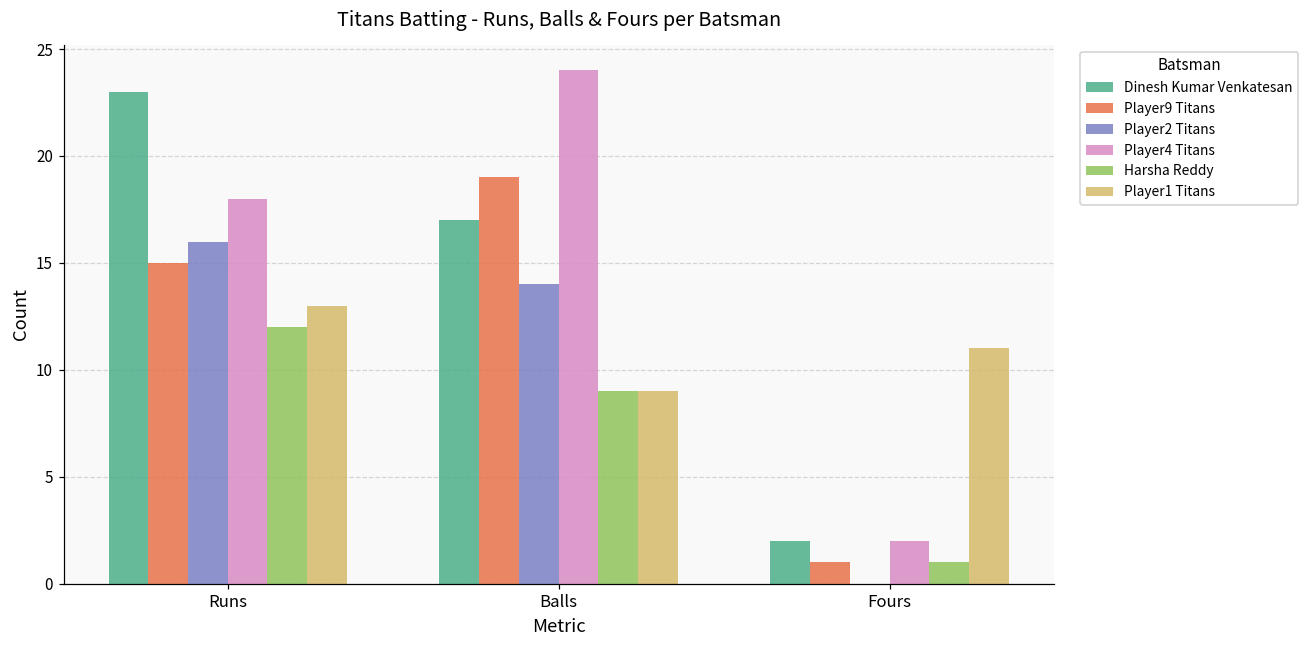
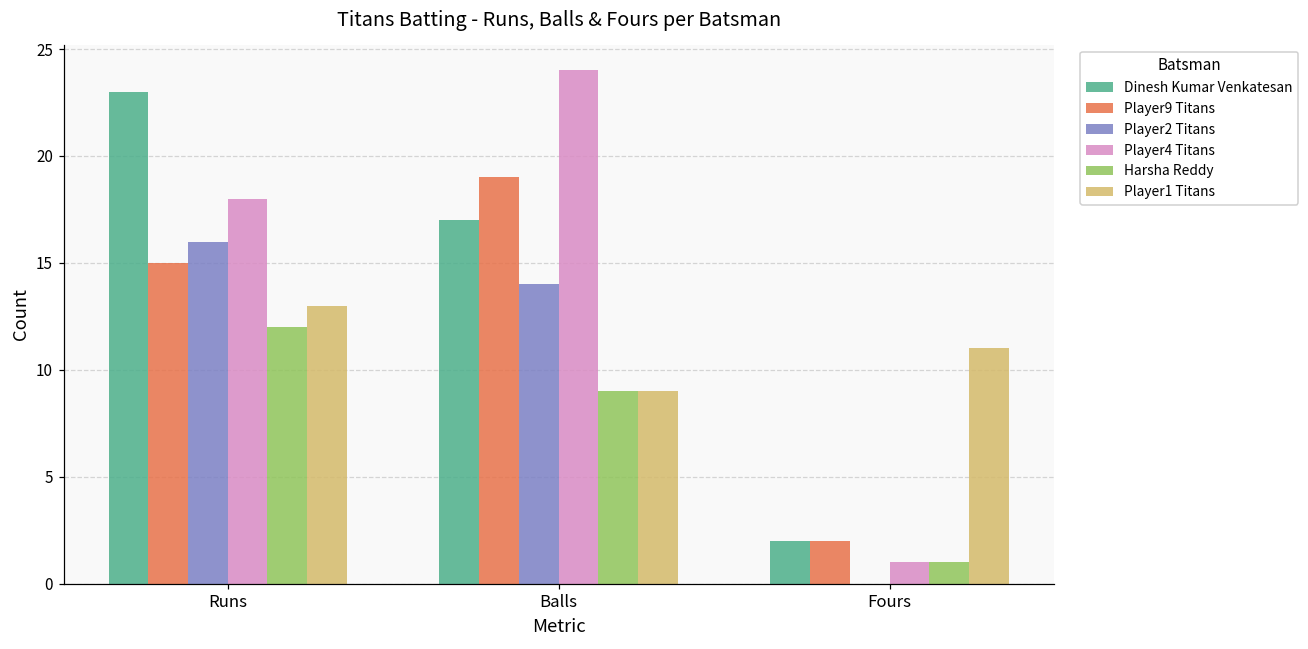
Player9 Titans, Fours: 1 -> 2
Player4 Titans, Fours: 2 -> 1
